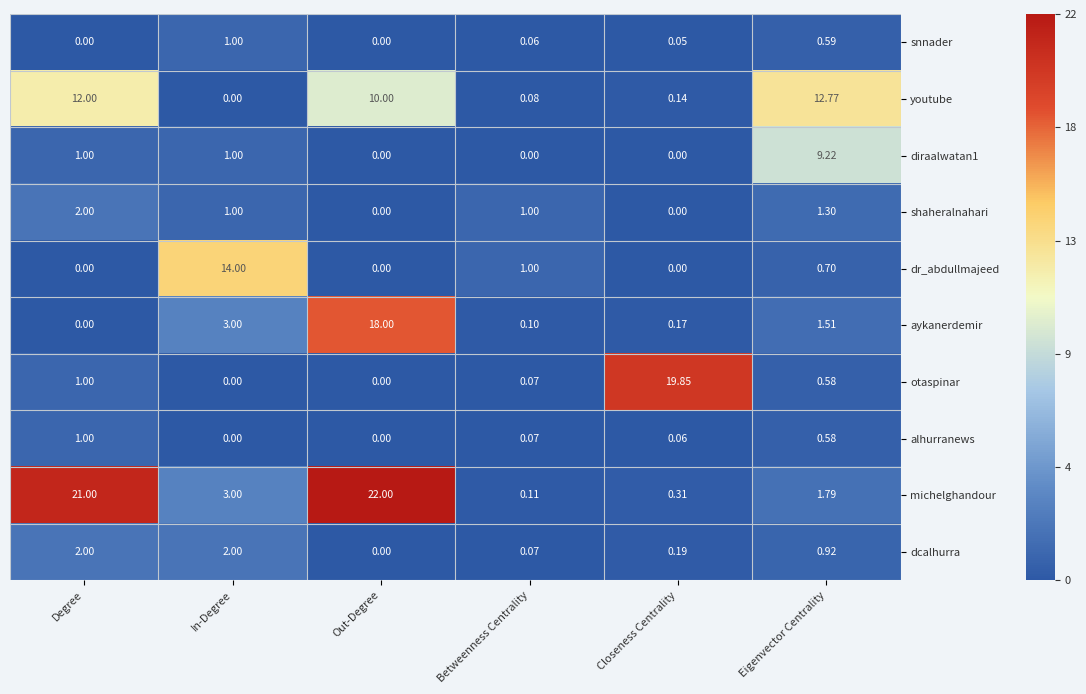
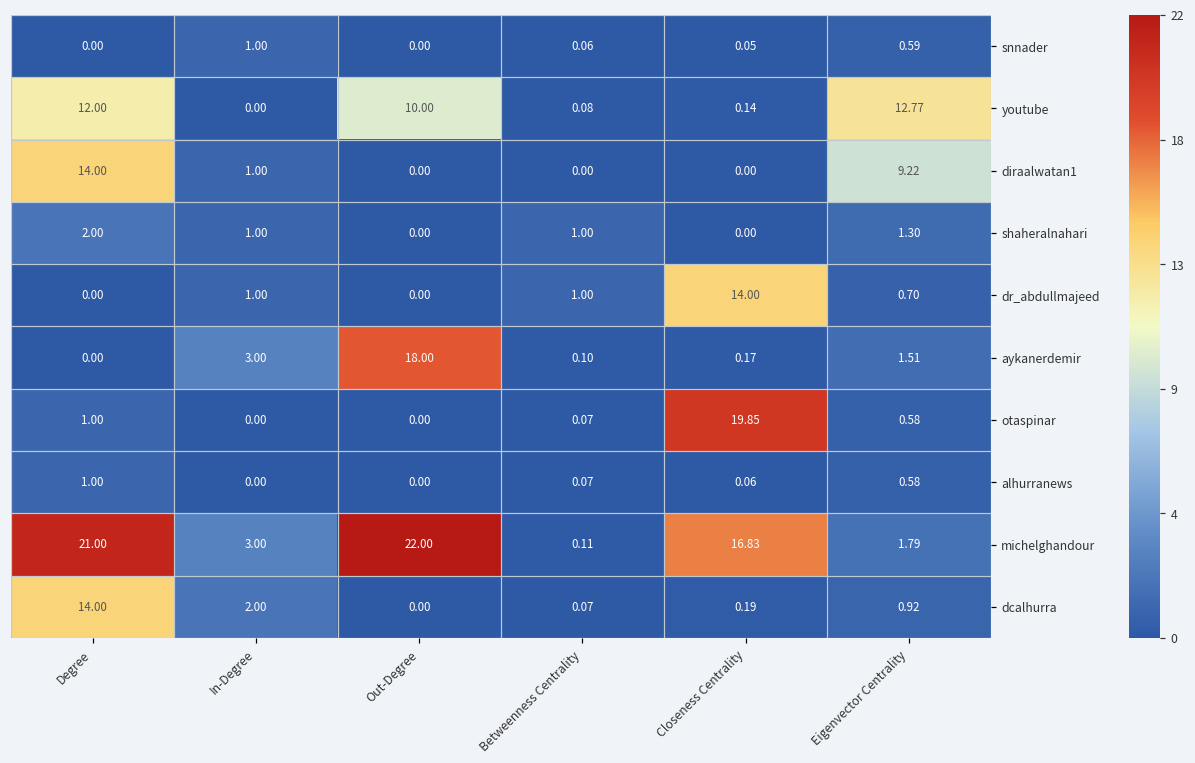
diraalwatan1, Degree: 1.00 -> 14.00
dr_abdullmajeed, In-Degree: 14.00 -> 1.00
dr_abdullmajeed, Closeness Centrality: 0.00 -> 14.00
michelghandour, Closeness Centrality: 0.31 -> 16.83
dcalhurra, Degree: 2.00 -> 14.00
